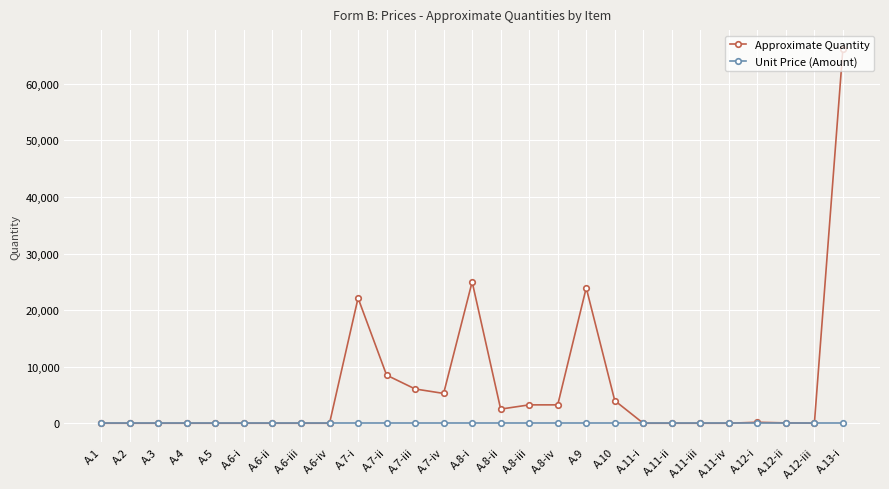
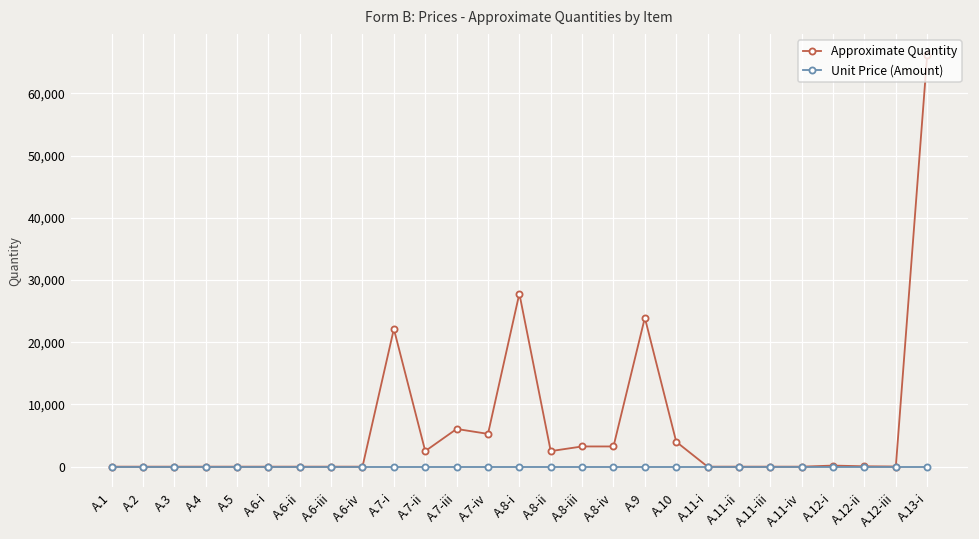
Approximate Quantity, A.7-ii: 9,000 -> 3,000
Approximate Quantity, A.8-i: 25,000 -> 28,000
